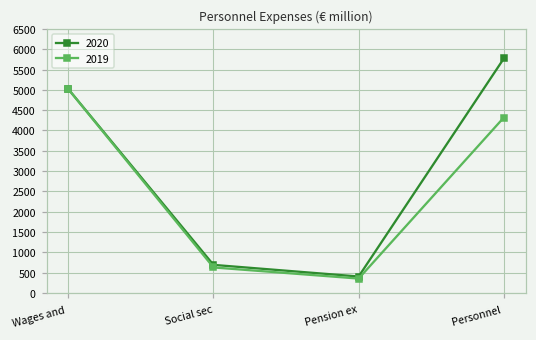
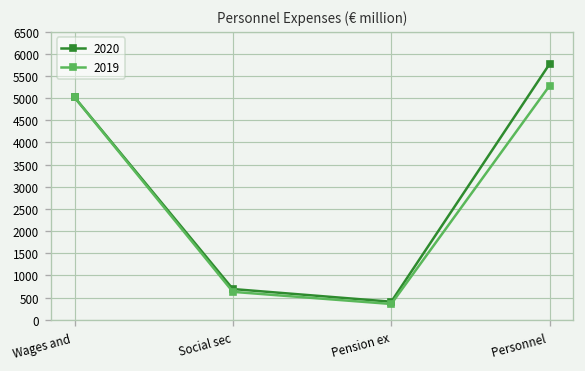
2019, Personnel: 4300 -> 5300
